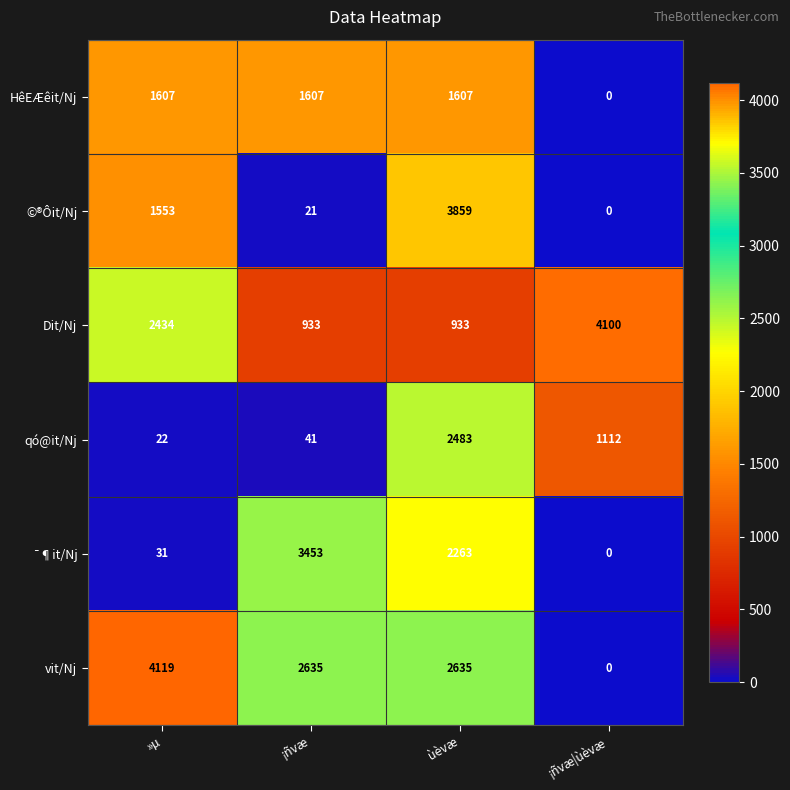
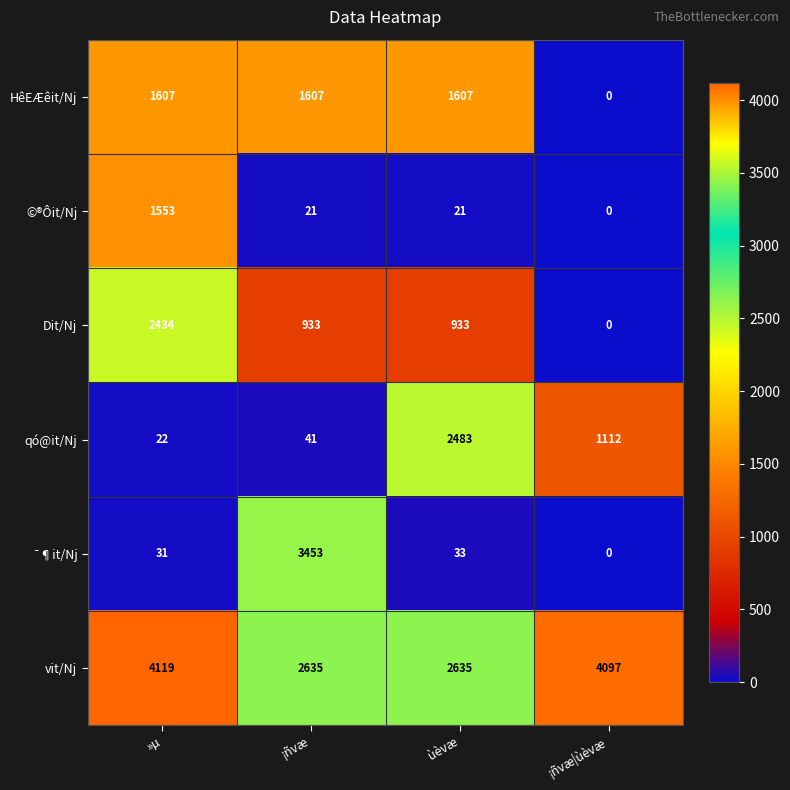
©®Ôit/Nj, ùèvæ: 3859 -> 21
Dit/Nj, ¡ñvæ|ùèvæ: 4100 -> 0
¯¶it/Nj, ùèvæ: 2263 -> 33
vit/Nj, ¡ñvæ|ùèvæ: 0 -> 4097
